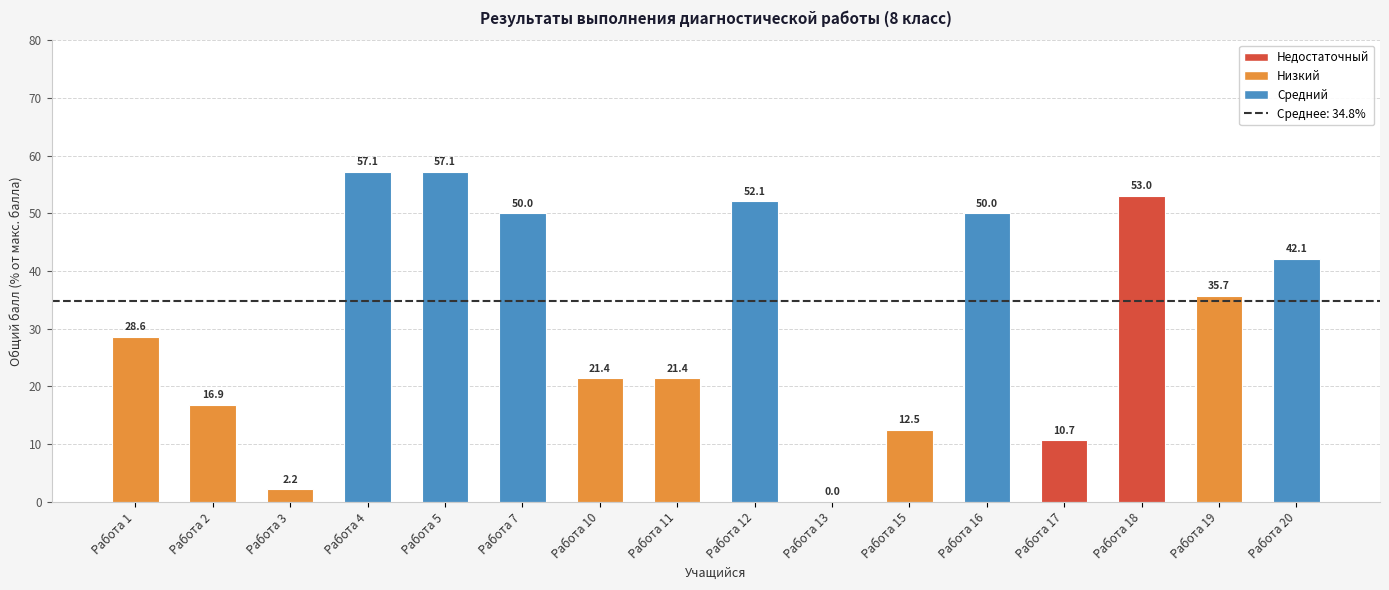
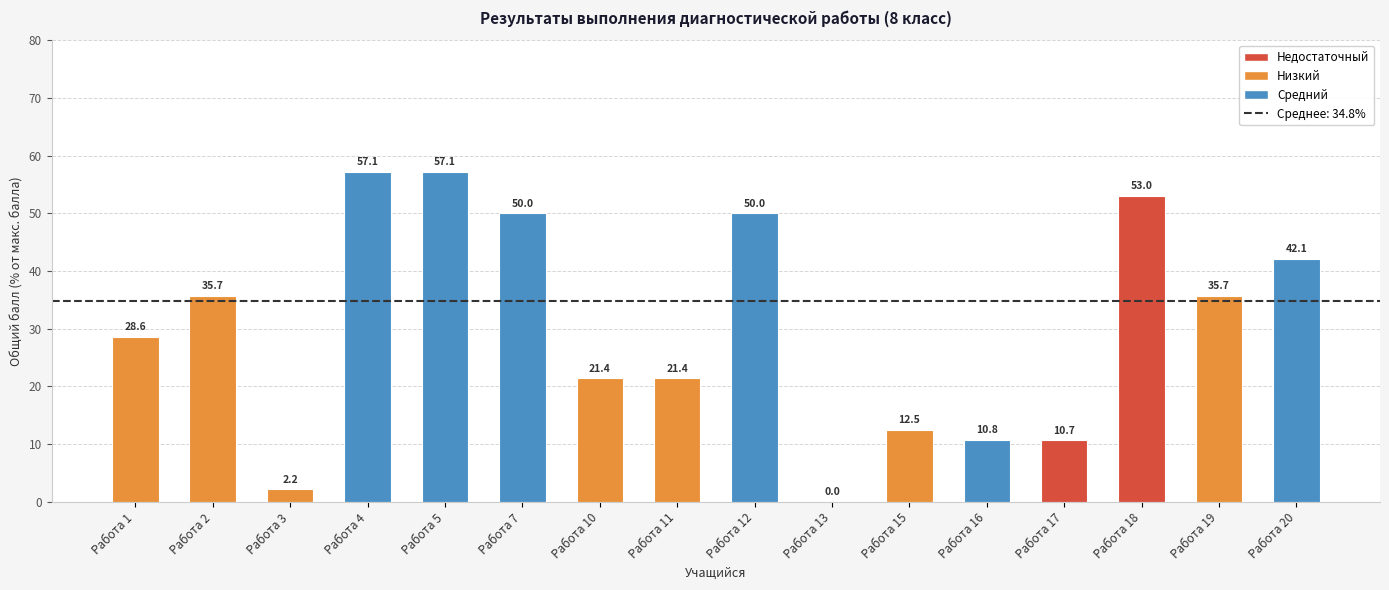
Работа 2: 16.9 -> 35.7
Работа 12: 52.1 -> 50.0
Работа 16: 50.0 -> 10.8
